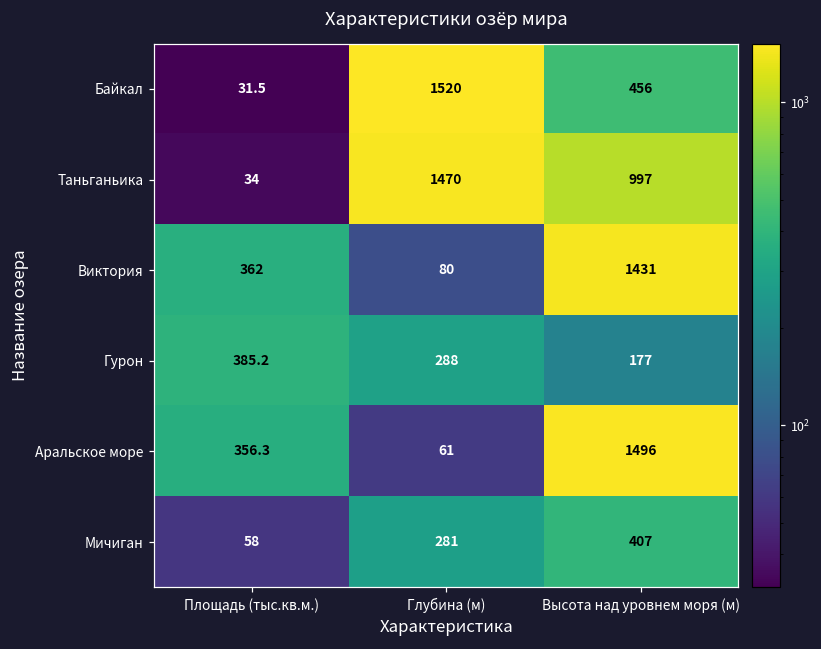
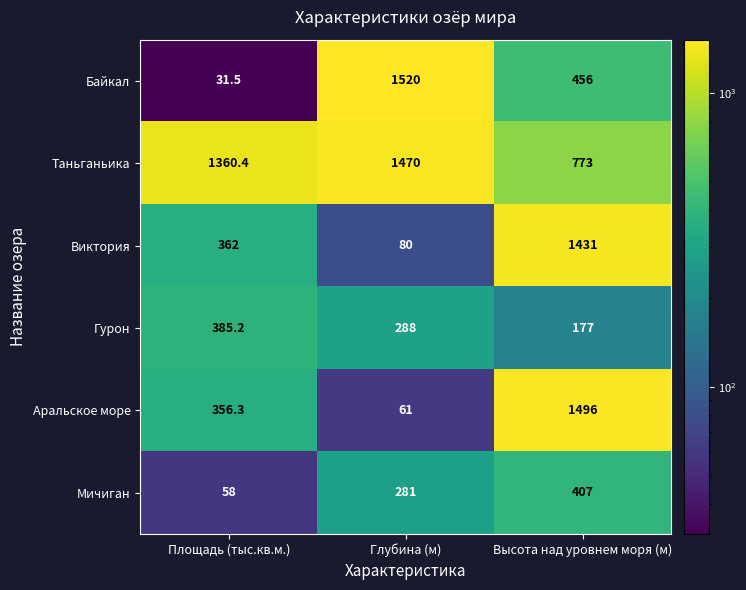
Таньганьика, Площадь (тыс.кв.м.): 34 -> 1360.4
Таньганьика, Высота над уровнем моря (м): 997 -> 773
